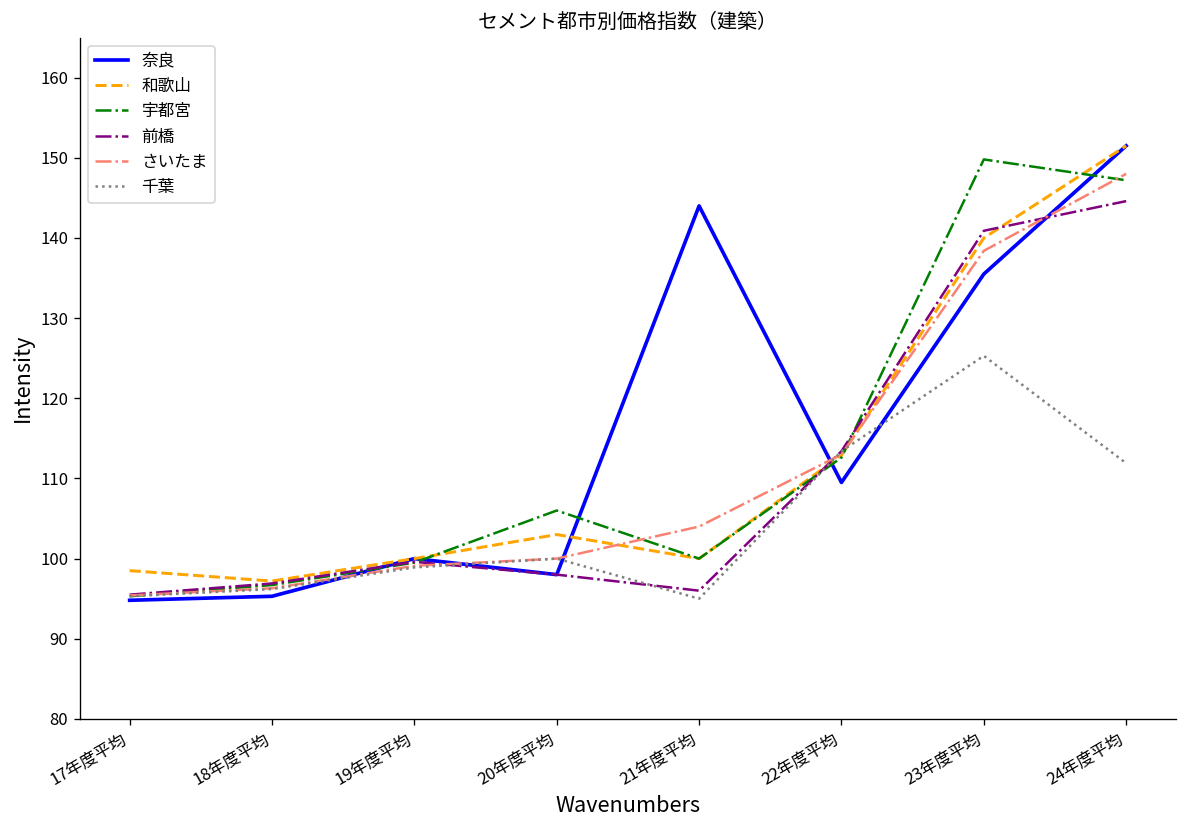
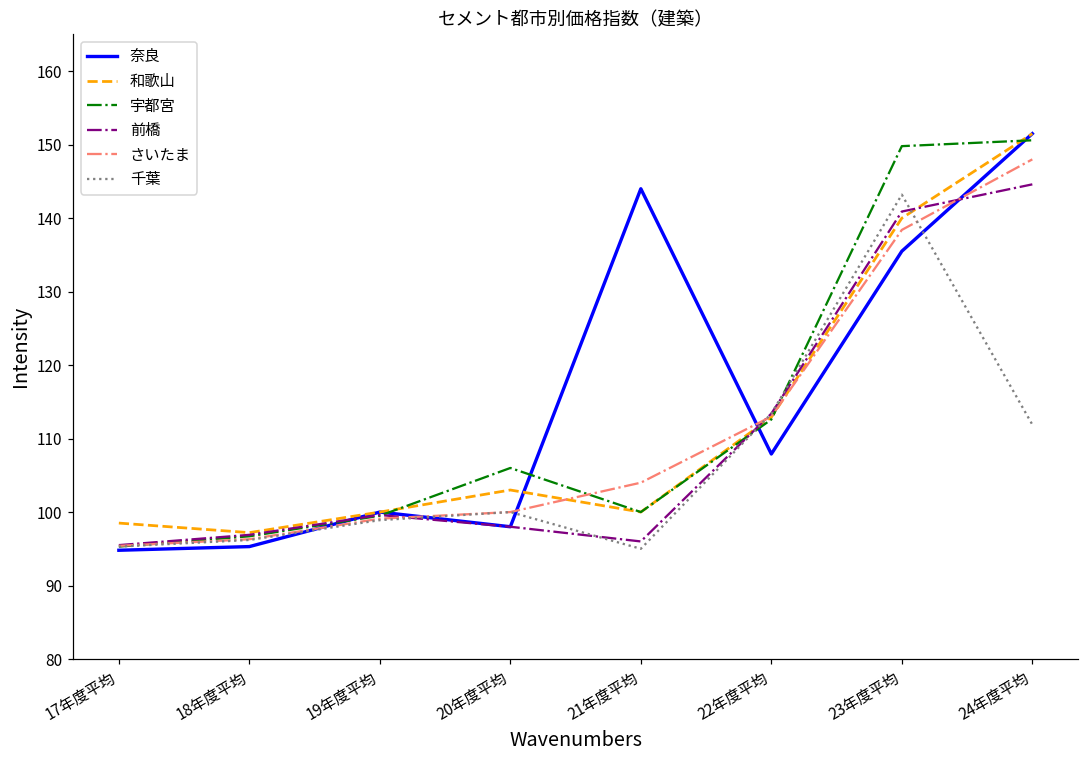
奈良, 22年度平均: 110 -> 108
千葉, 23年度平均: 125 -> 143
宇都宮, 24年度平均: 147 -> 151
